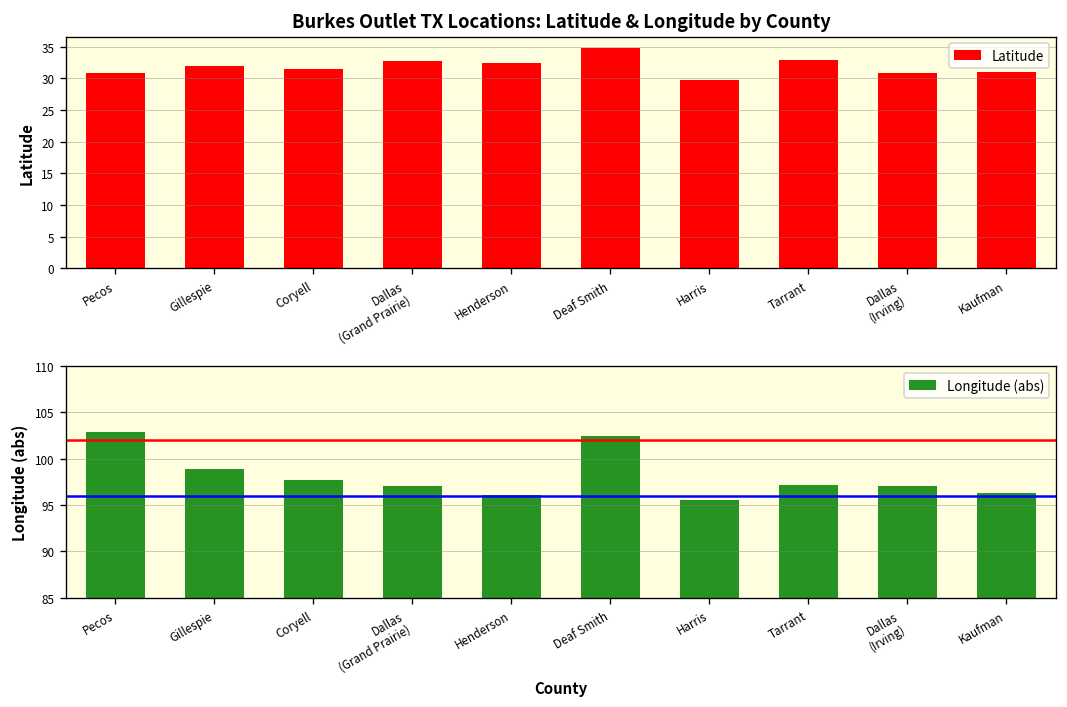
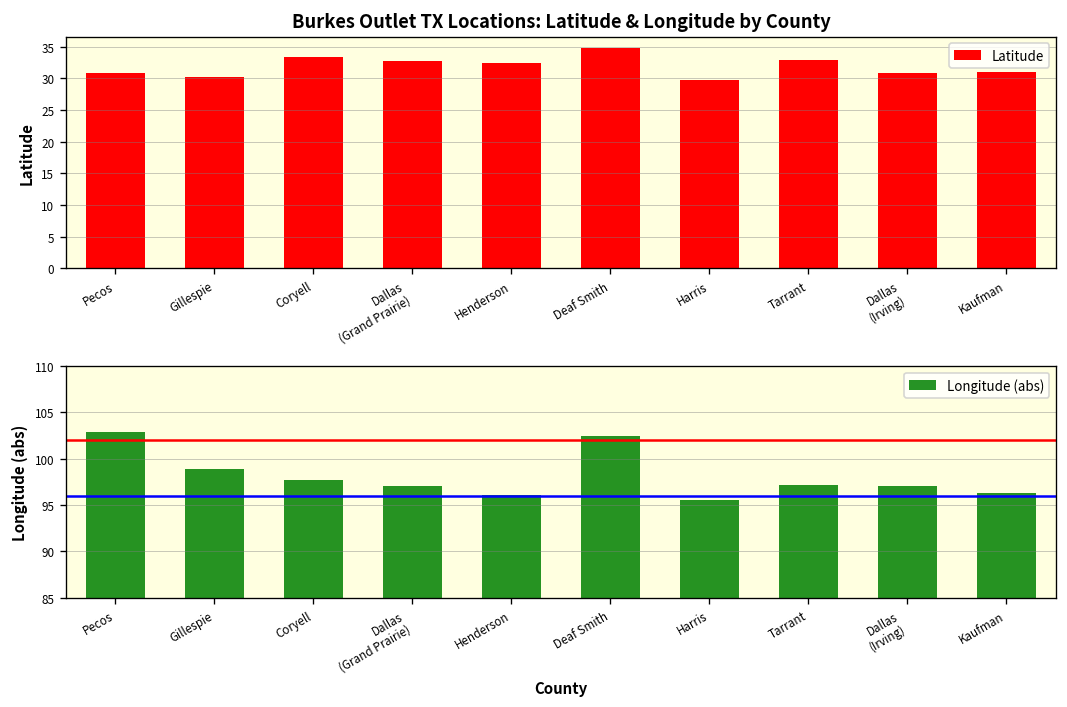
Burkes Outlet TX Locations: Latitude & Longitude by County, Gillespie: 32 -> 30
Burkes Outlet TX Locations: Latitude & Longitude by County, Coryell: 31 -> 33
